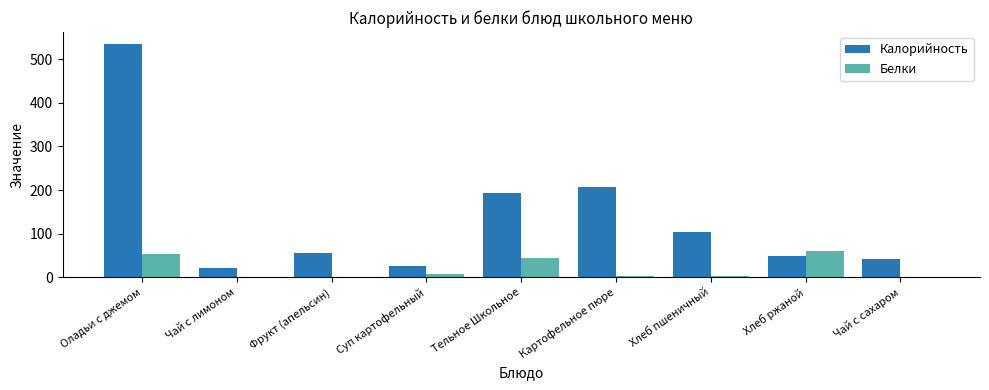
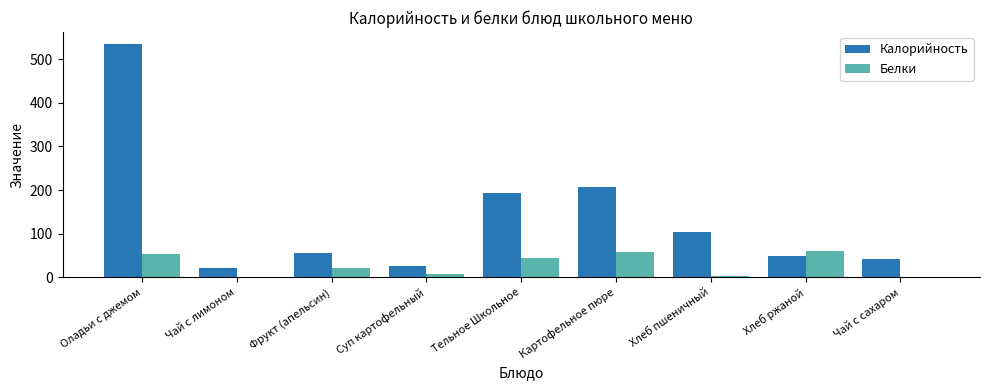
Белки, Фрукт (апельсин): 0 -> 20
Белки, Картофельное пюре: 0 -> 60
